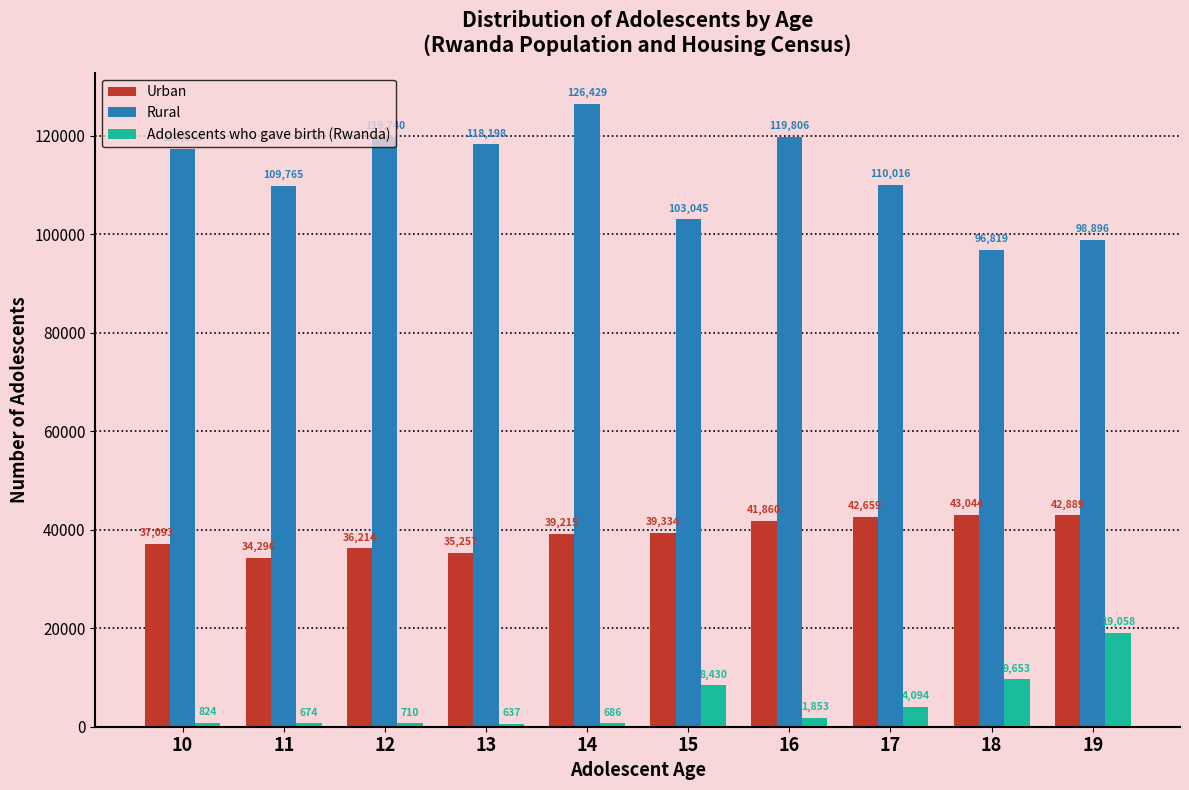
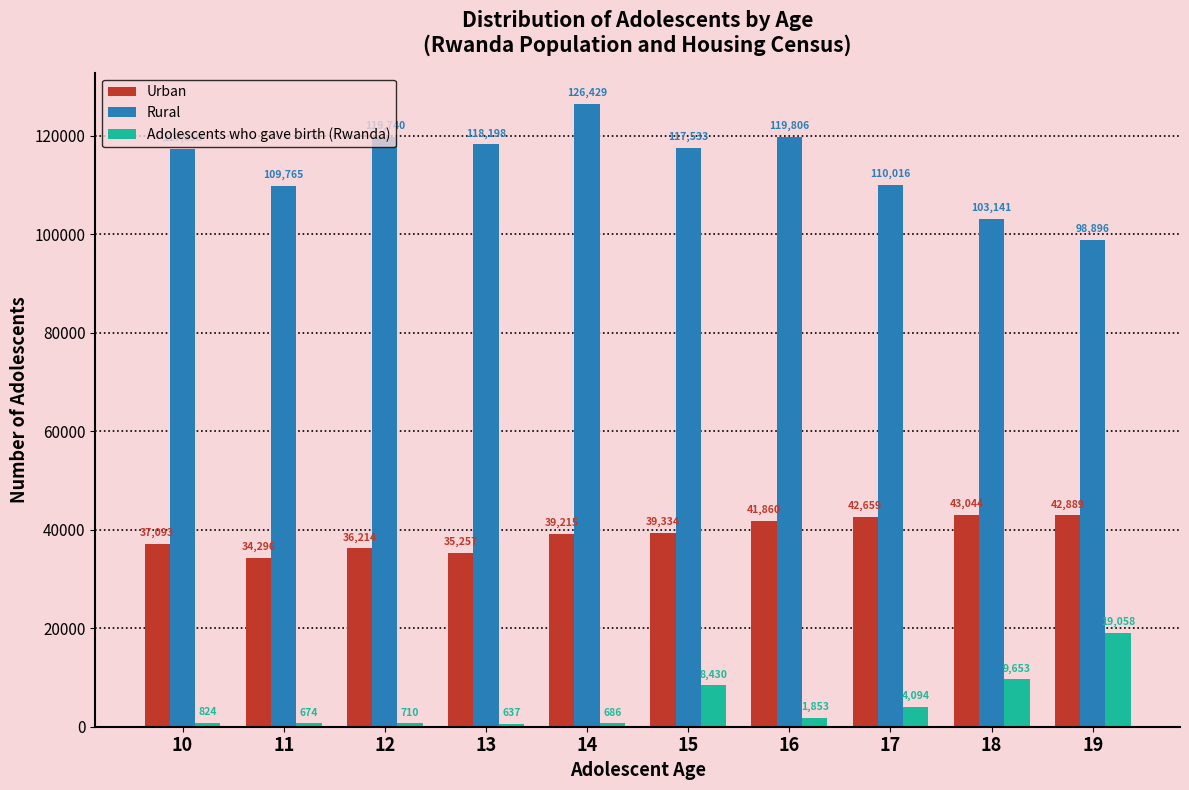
Rural, 15: 103,045 -> 117,533
Rural, 18: 96,819 -> 103,141
